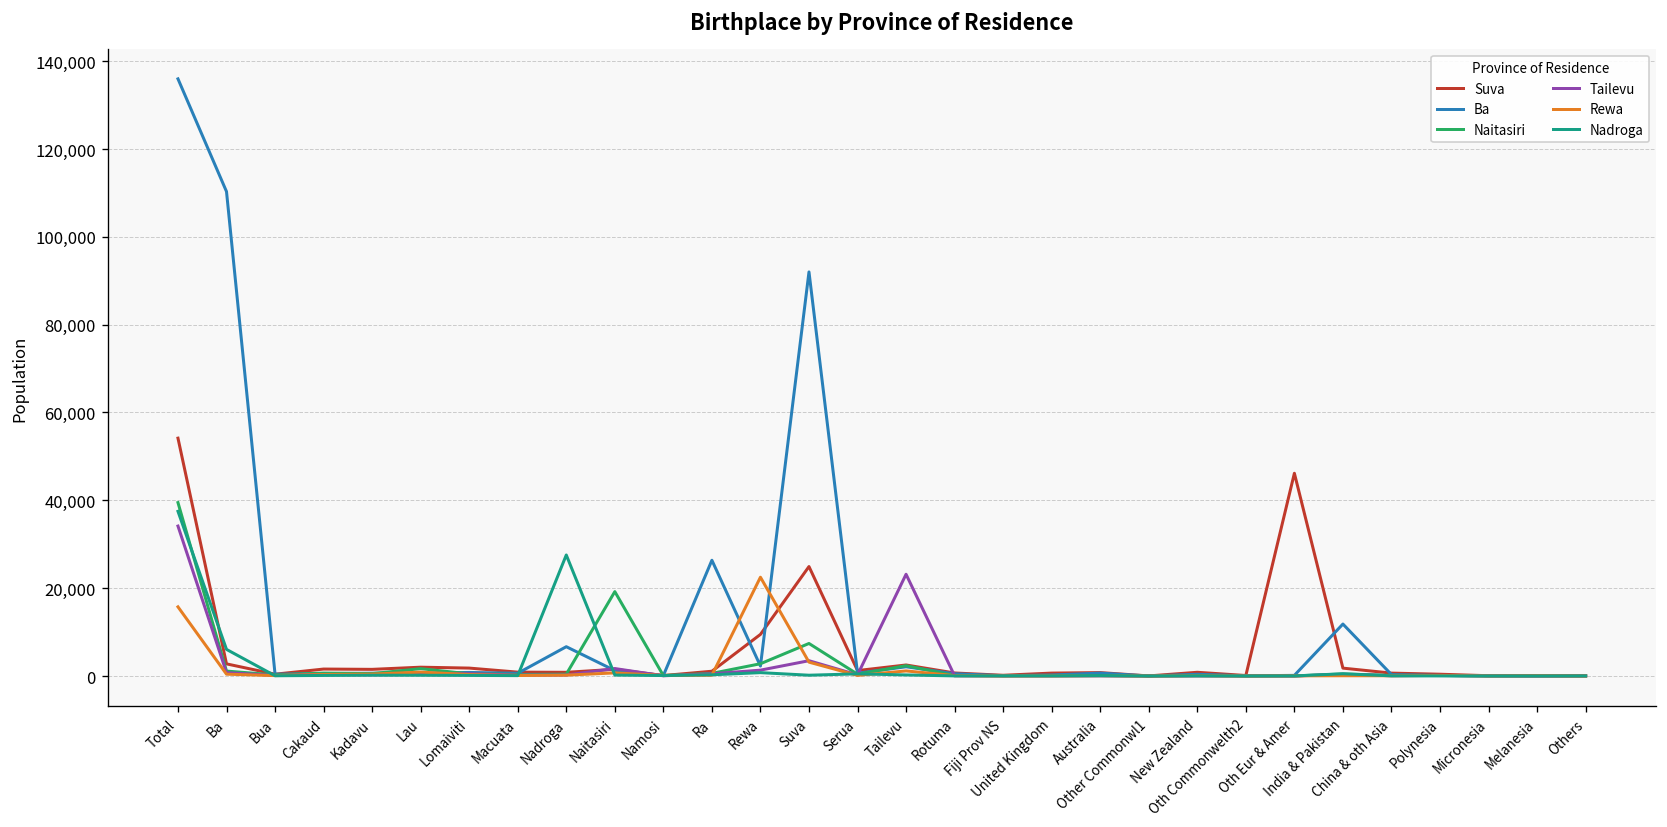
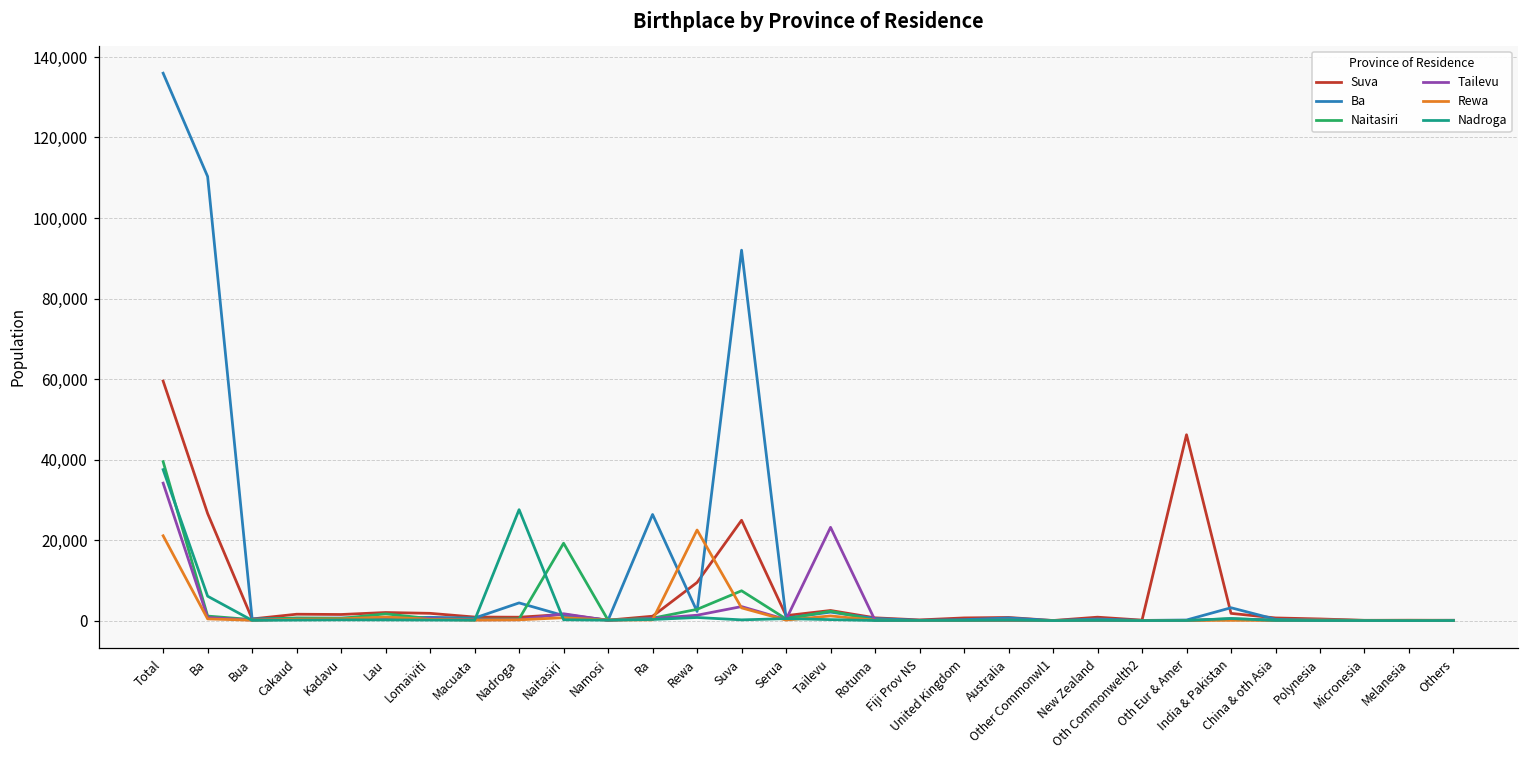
Suva, Total: 54,000 -> 59,000
Rewa, Total: 16,000 -> 21,000
Suva, Ba: 3,000 -> 27,000
Ba, Nadroga: 7,000 -> 4,000
Ba, India & Pakistan: 12,000 -> 3,000
